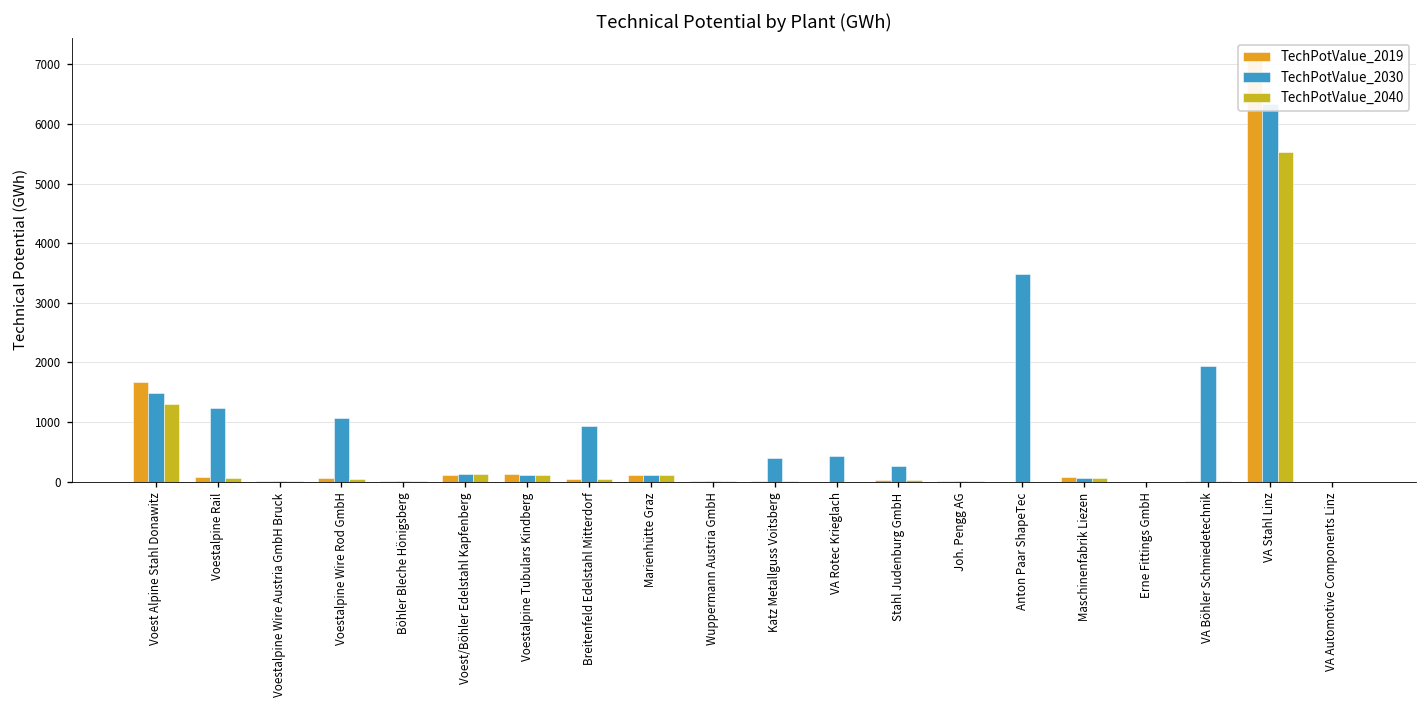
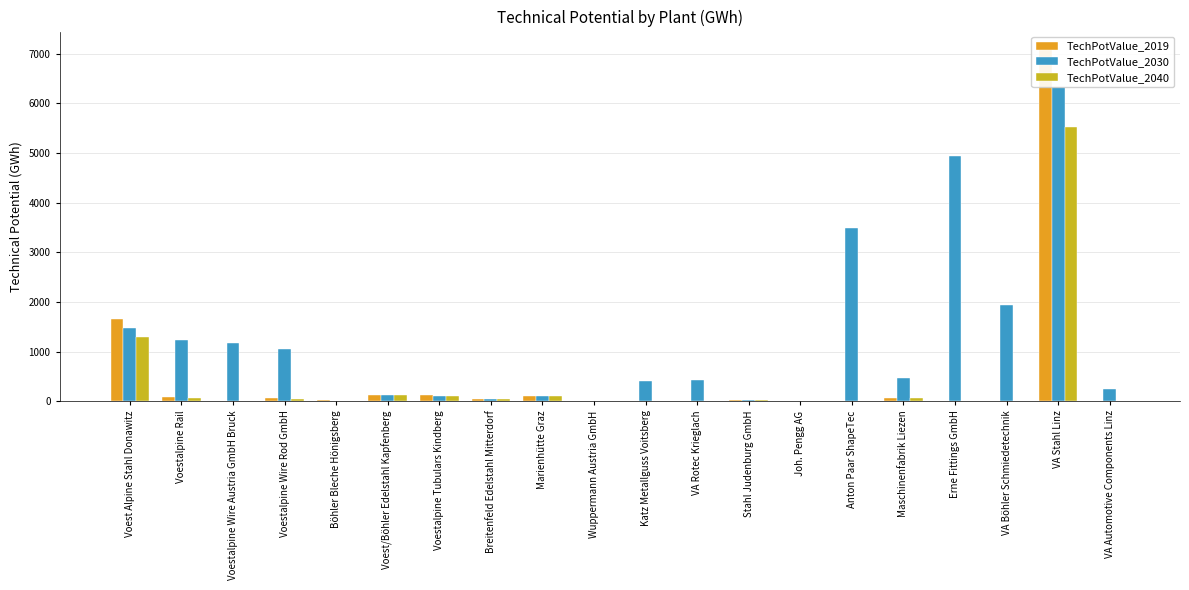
TechPotValue_2030, Voestalpine Wire Austria GmbH Bruck: 0 -> 1200
TechPotValue_2030, Breitenfeld Edelstahl Mitterdorf: 900 -> 0
TechPotValue_2030, Stahl Judenburg GmbH: 300 -> 0
TechPotValue_2030, Maschinenfabrik Liezen: 100 -> 500
TechPotValue_2030, Erne Fittings GmbH: 0 -> 4900
TechPotValue_2030, VA Automotive Components Linz: 0 -> 200
